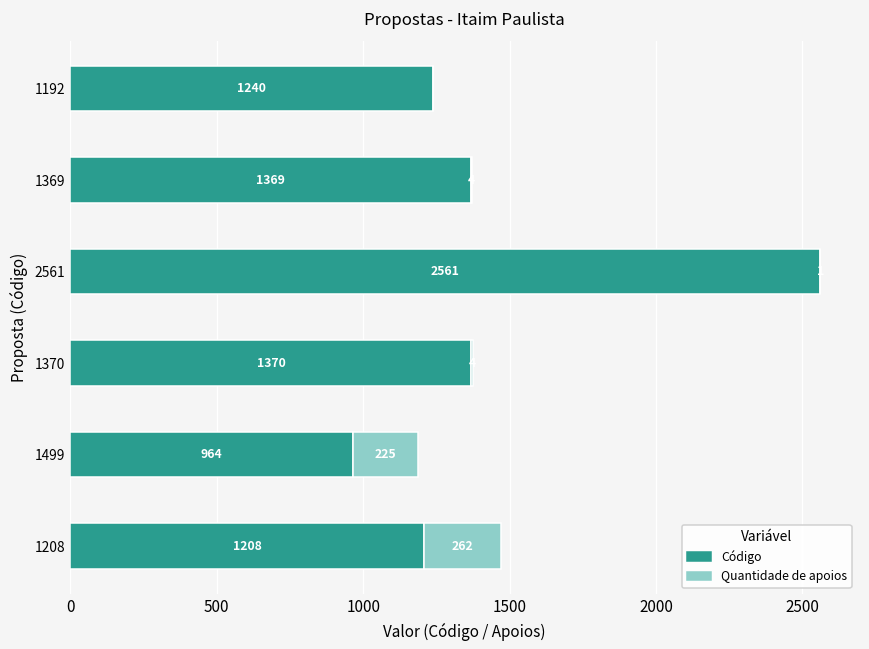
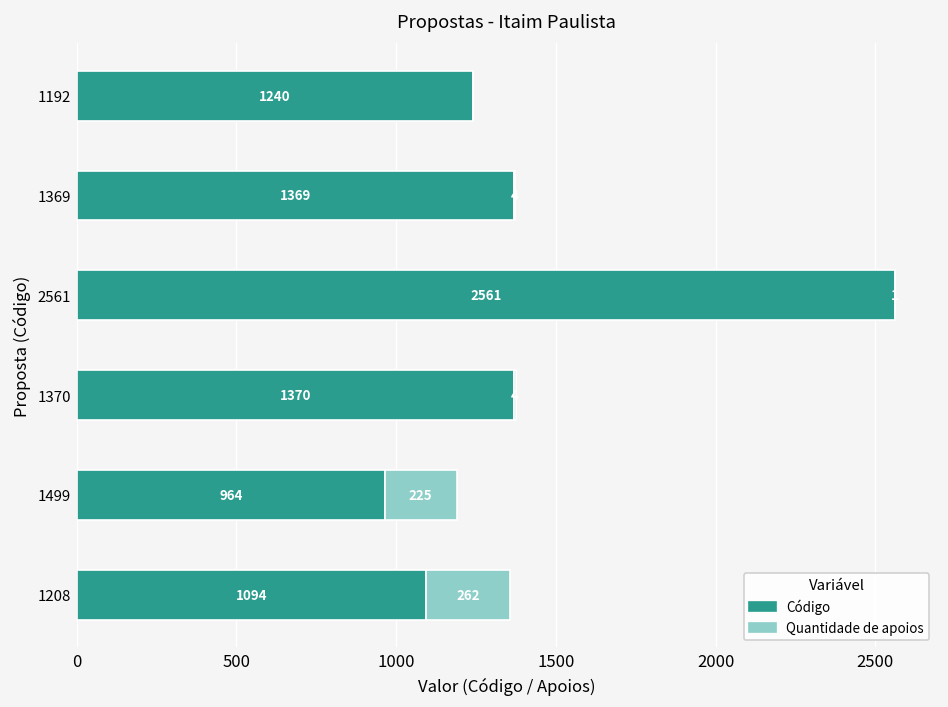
Código, 1208: 1208 -> 1094
